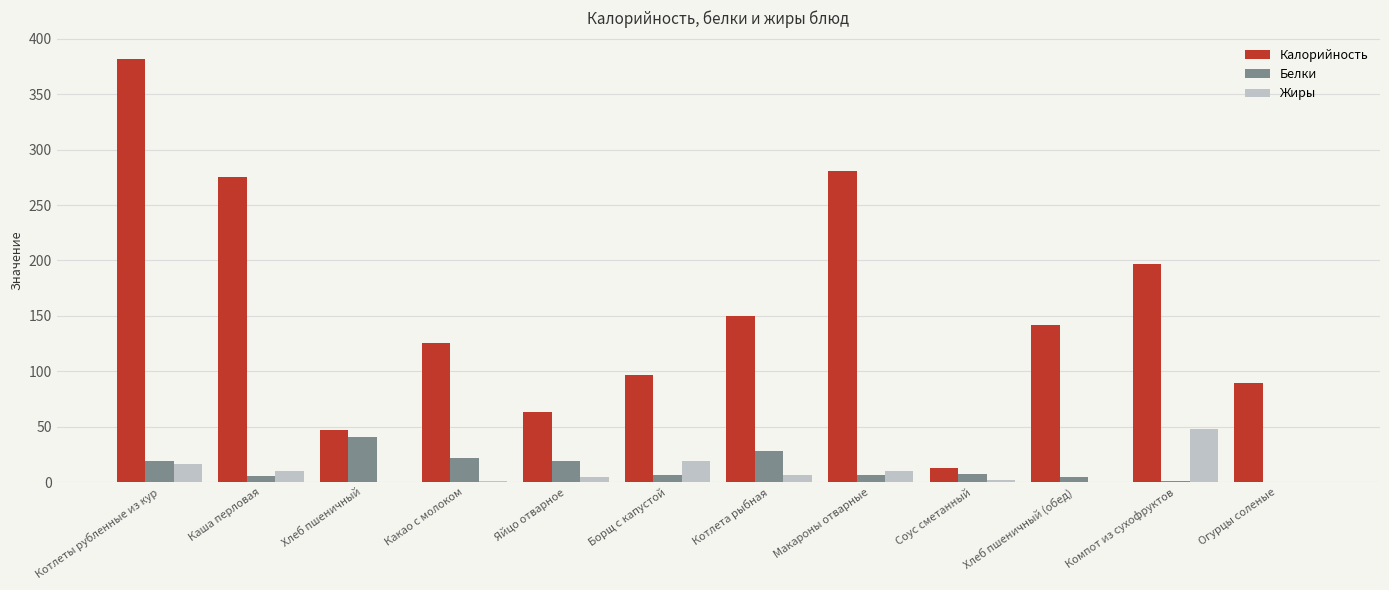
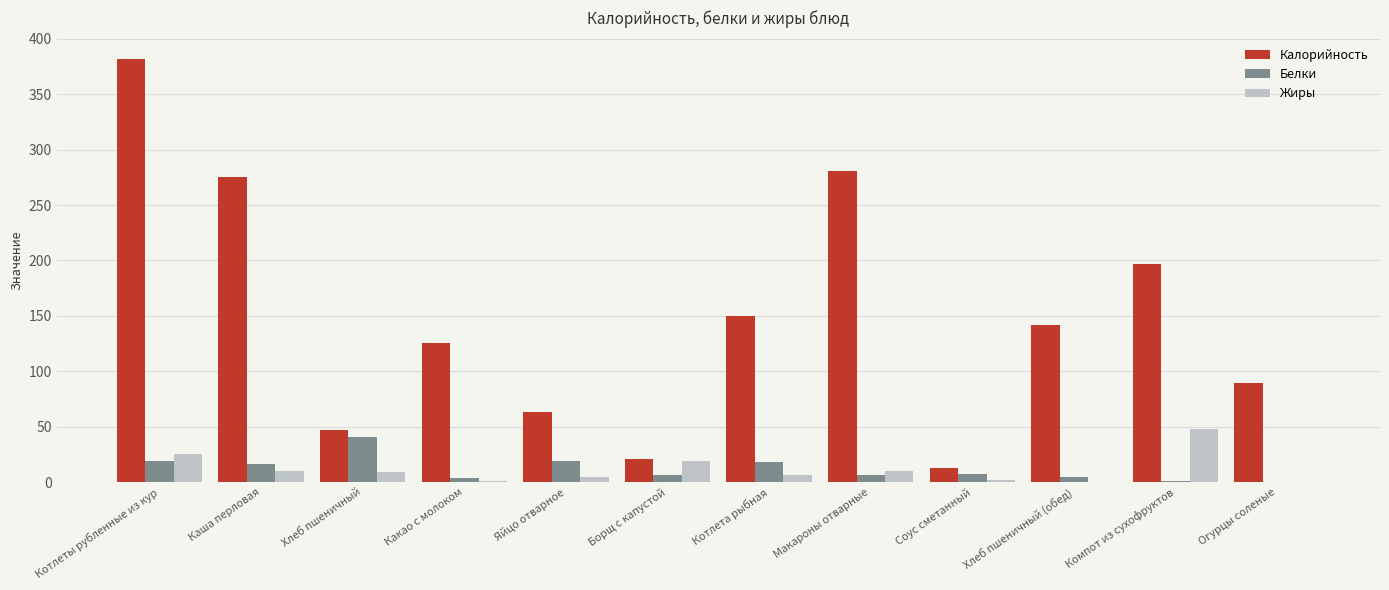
Жиры, Котлеты рубленные из кур: 16 -> 25
Белки, Каша перловая: 6 -> 16
Жиры, Хлеб пшеничный: 0 -> 9
Белки, Какао с молоком: 22 -> 4
Калорийность, Борщ с капустой: 96 -> 21
Белки, Котлета рыбная: 28 -> 18
